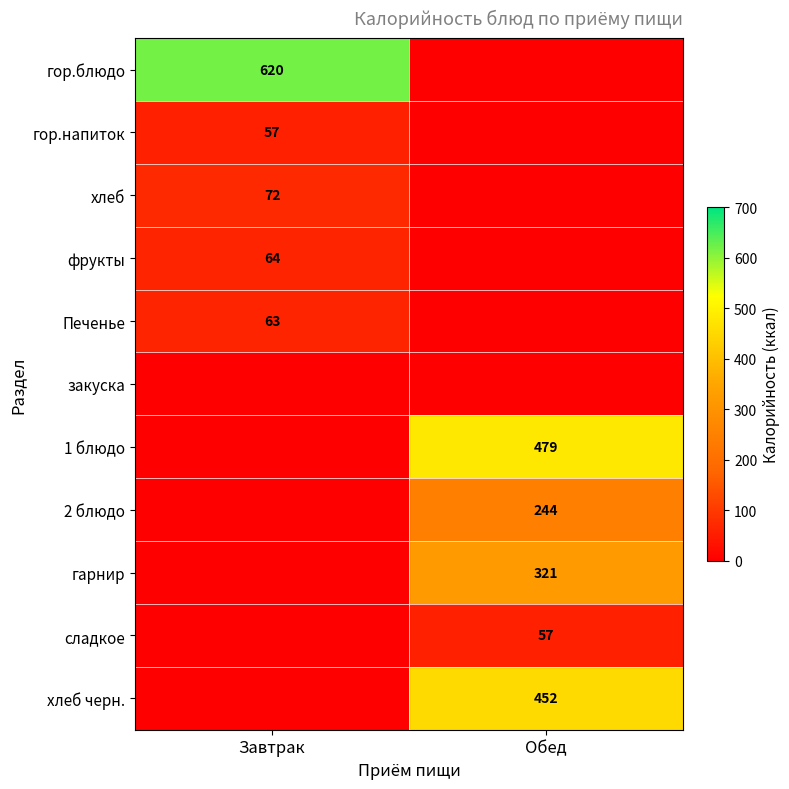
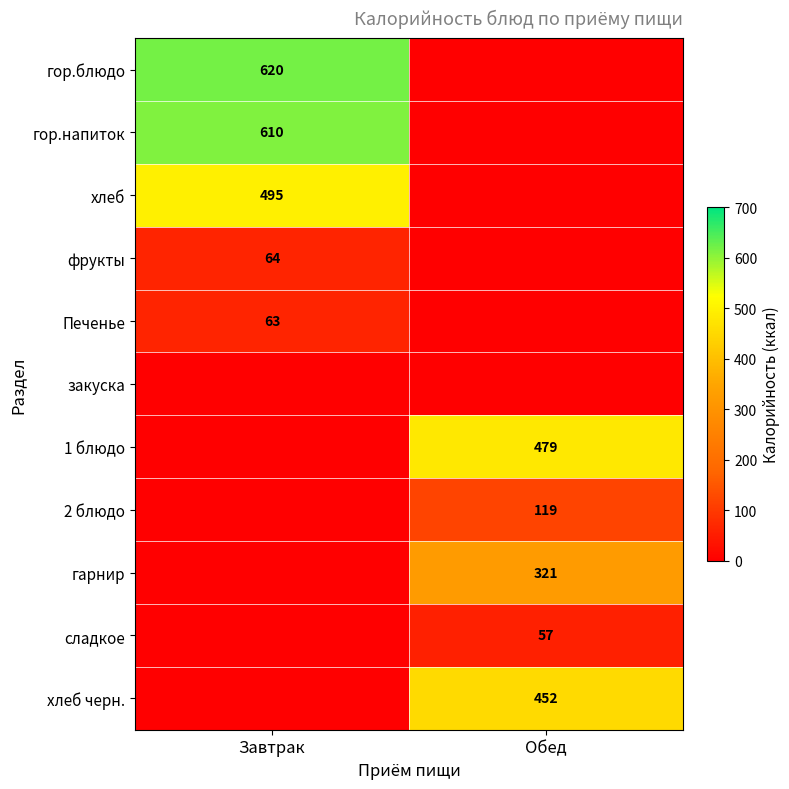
гор.напиток, Завтрак: 57 -> 610
хлеб, Завтрак: 72 -> 495
2 блюдо, Обед: 244 -> 119
